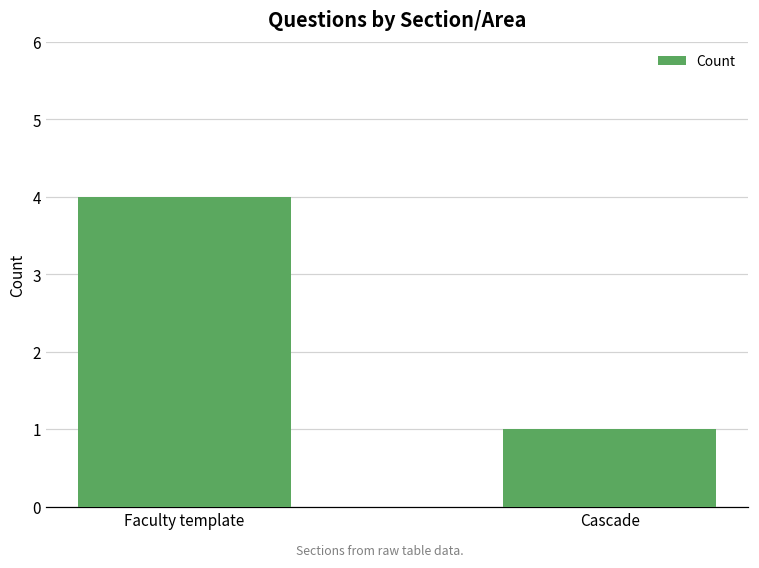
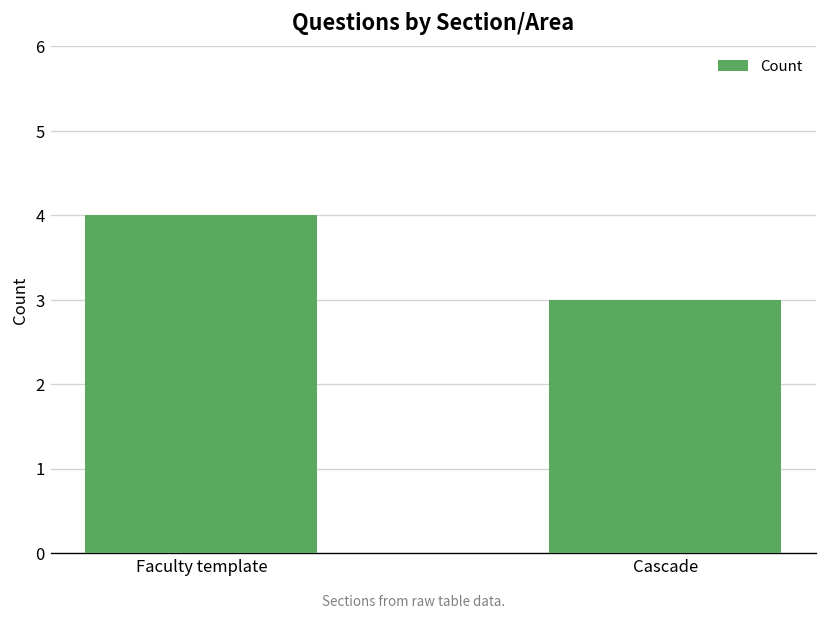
Cascade: 1 -> 3
